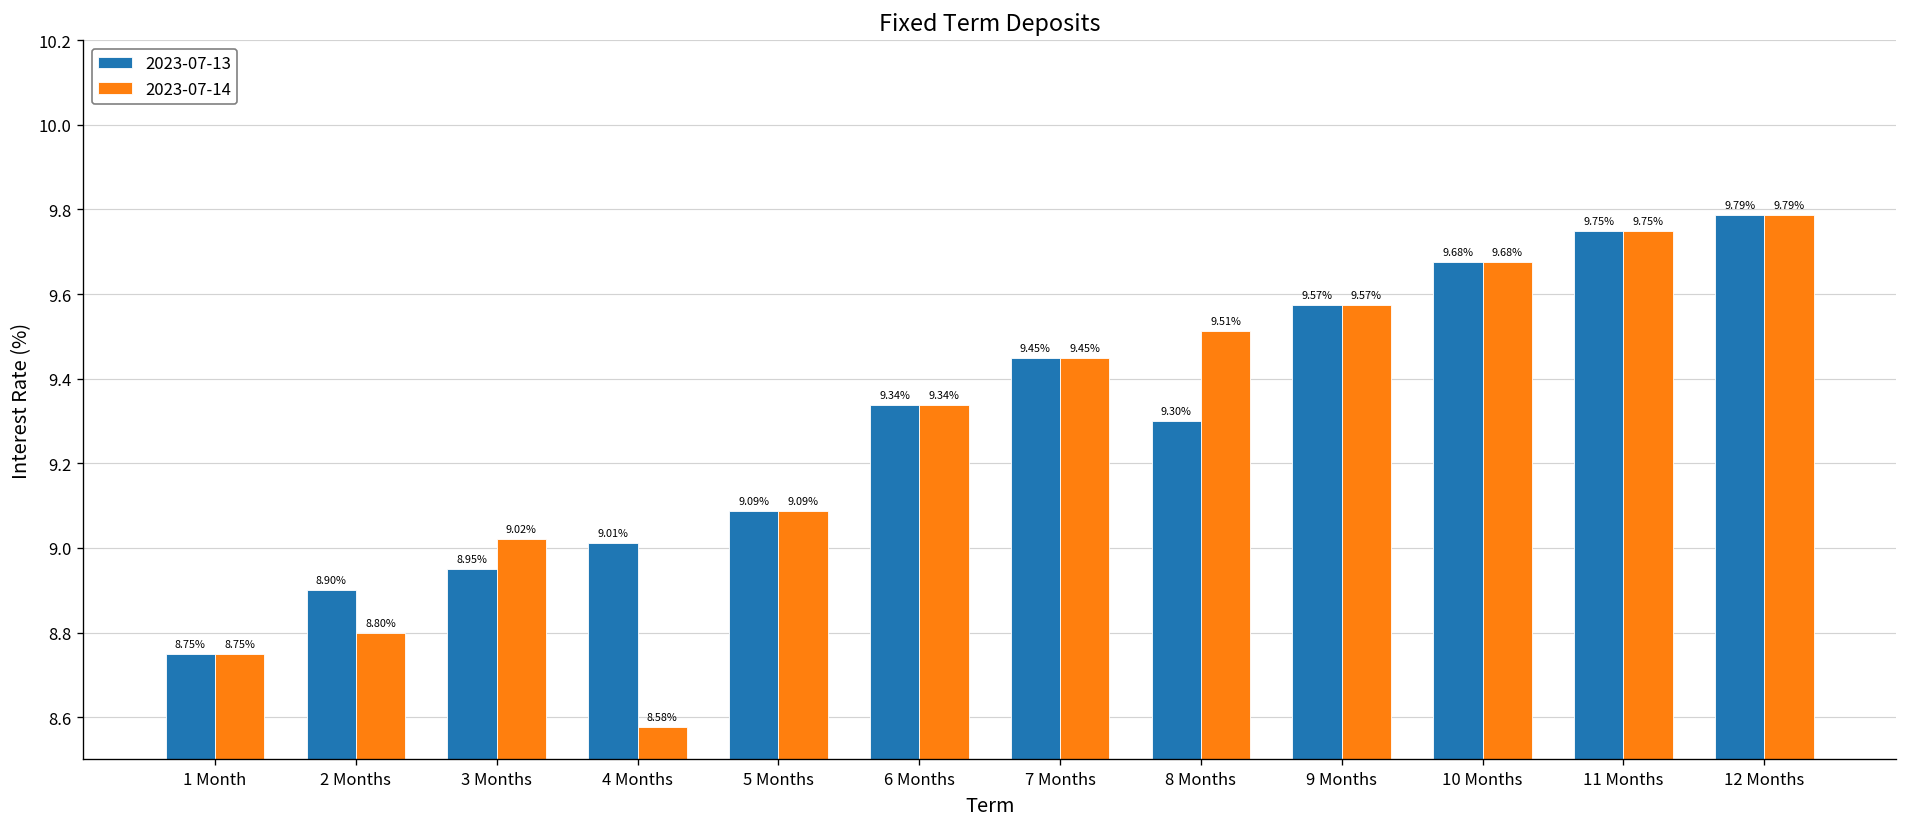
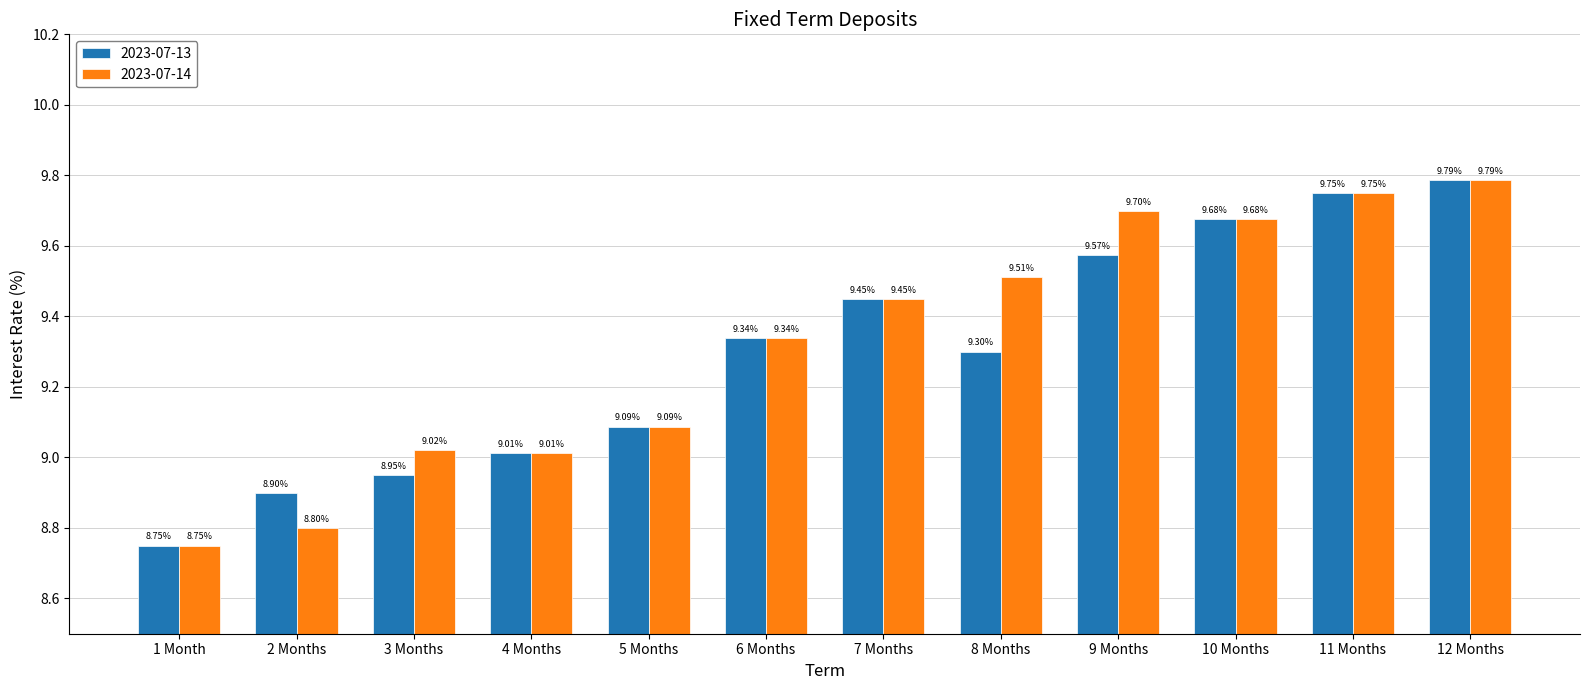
2023-07-14, 4 Months: 8.58% -> 9.01%
2023-07-14, 9 Months: 9.57% -> 9.70%
